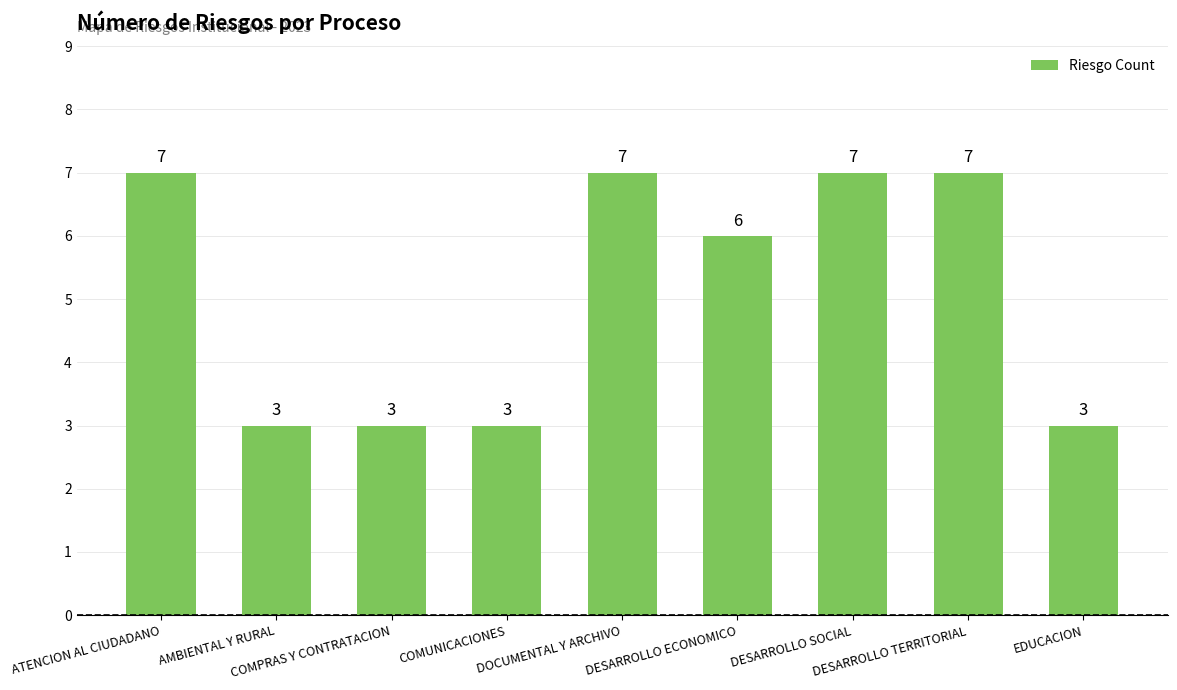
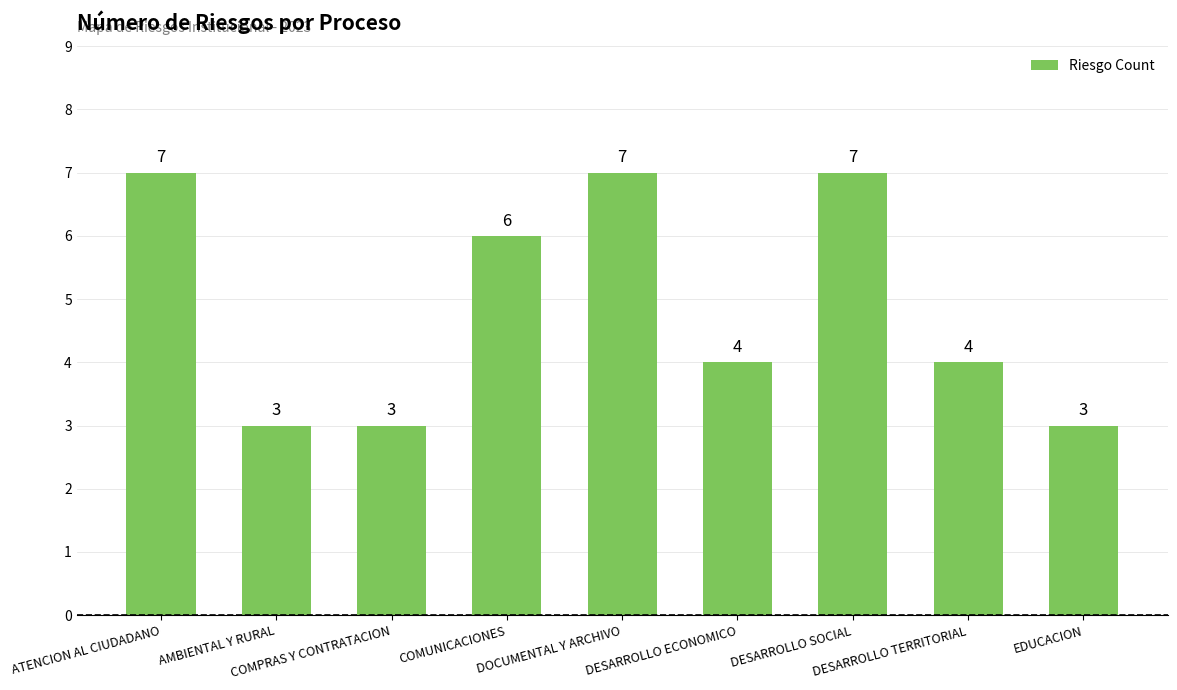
COMUNICACIONES: 3 -> 6
DESARROLLO ECONOMICO: 6 -> 4
DESARROLLO TERRITORIAL: 7 -> 4
